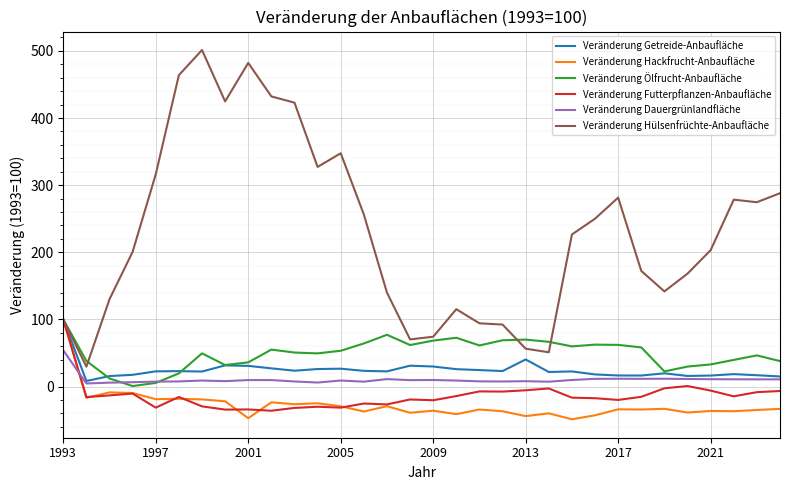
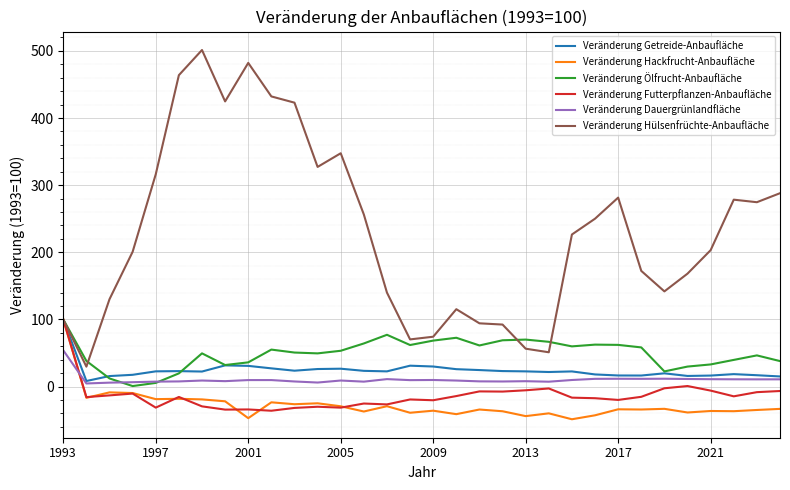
Veränderung Getreide-Anbaufläche, 2013: 40 -> 20
